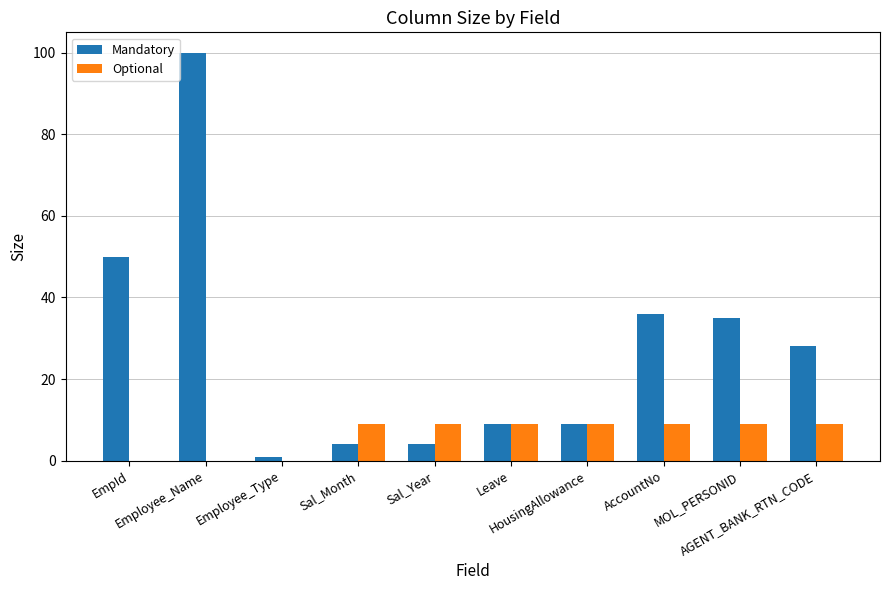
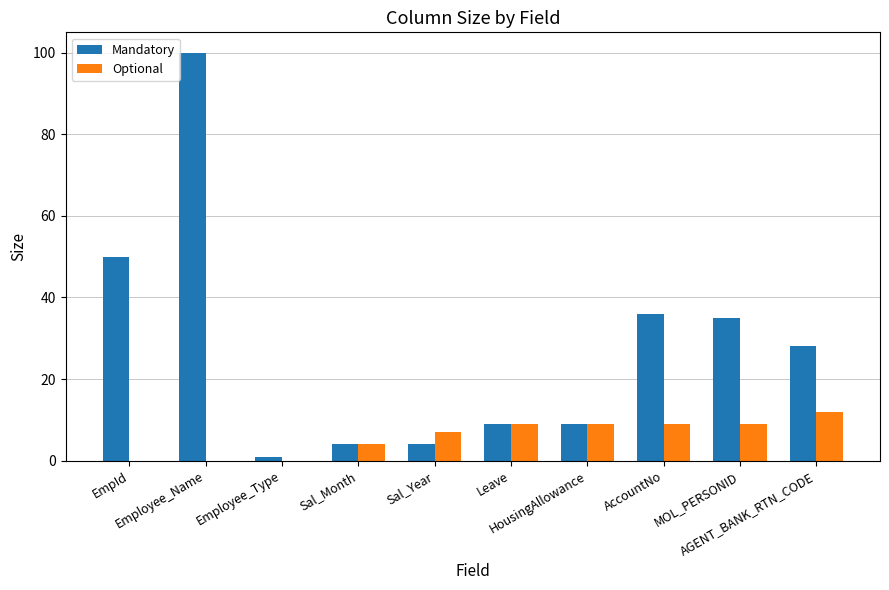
Optional, Sal_Month: 9 -> 4
Optional, Sal_Year: 9 -> 7
Optional, AGENT_BANK_RTN_CODE: 9 -> 12
